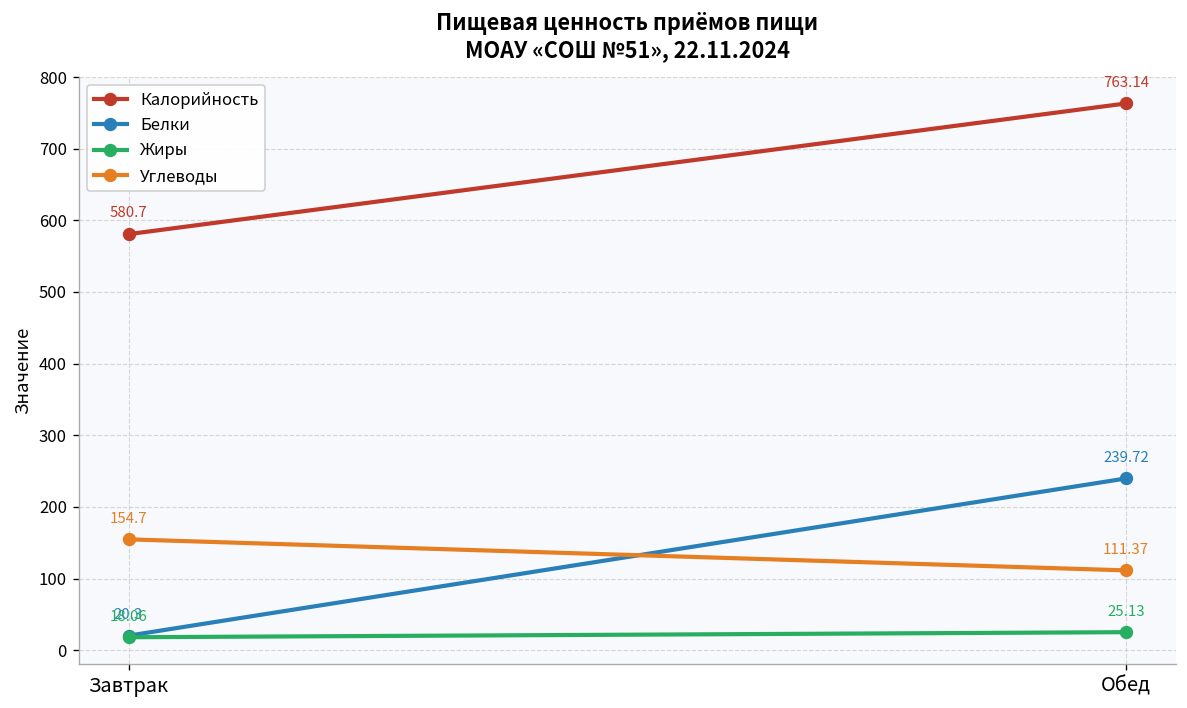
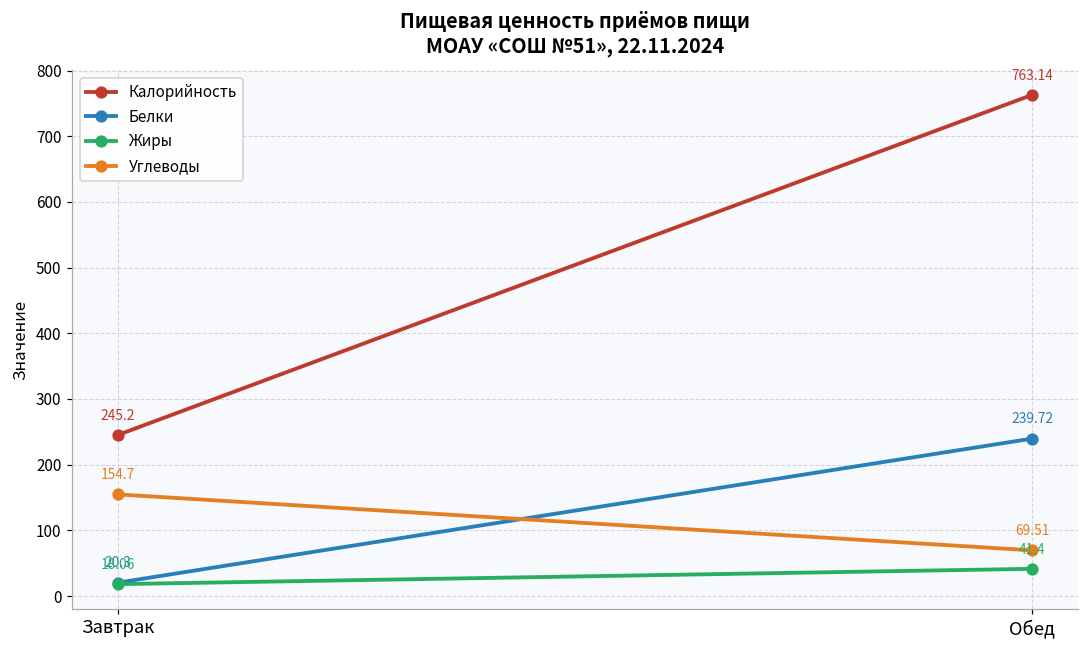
Калорийность, Завтрак: 580.7 -> 245.2
Жиры, Обед: 25.13 -> 41.4
Углеводы, Обед: 111.37 -> 69.51
